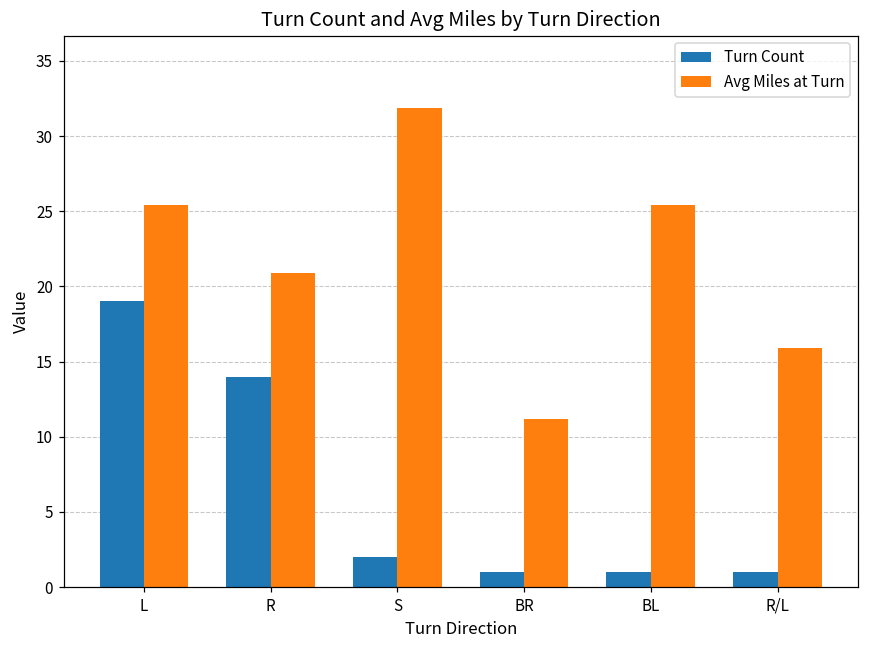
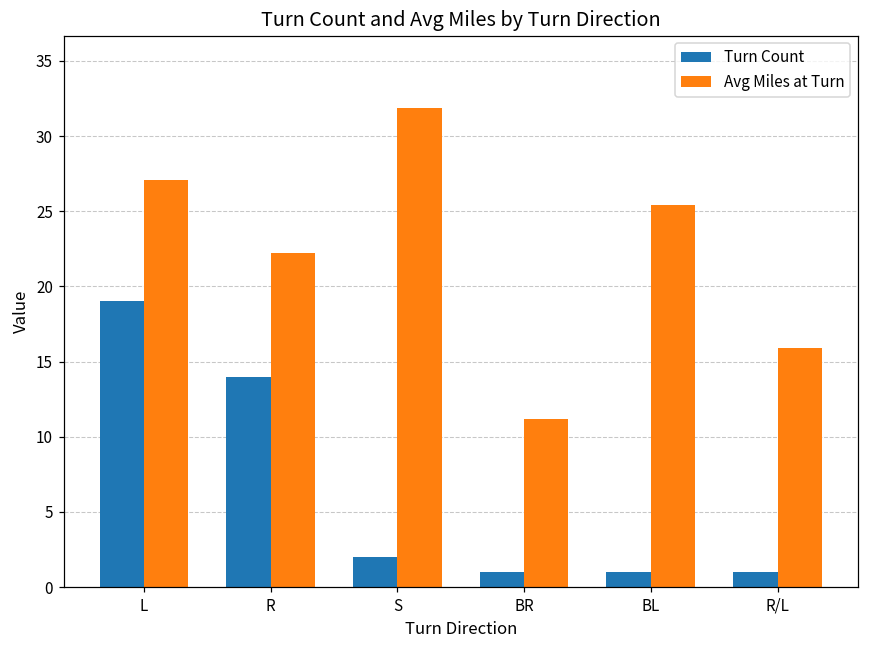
Avg Miles at Turn, L: 25.4 -> 27.1
Avg Miles at Turn, R: 20.9 -> 22.2
